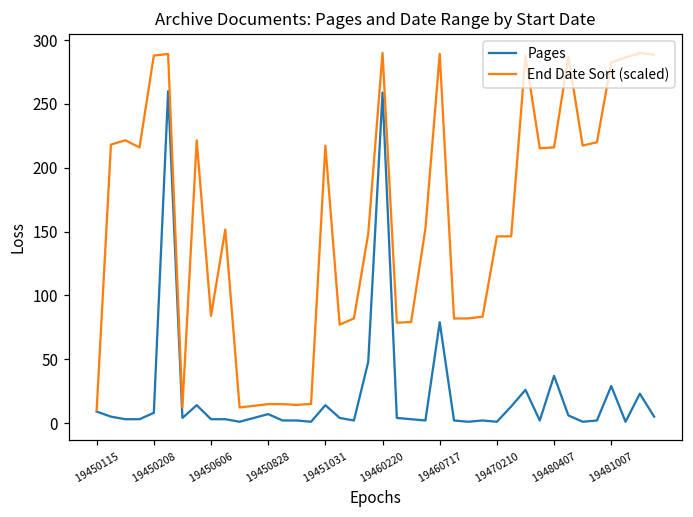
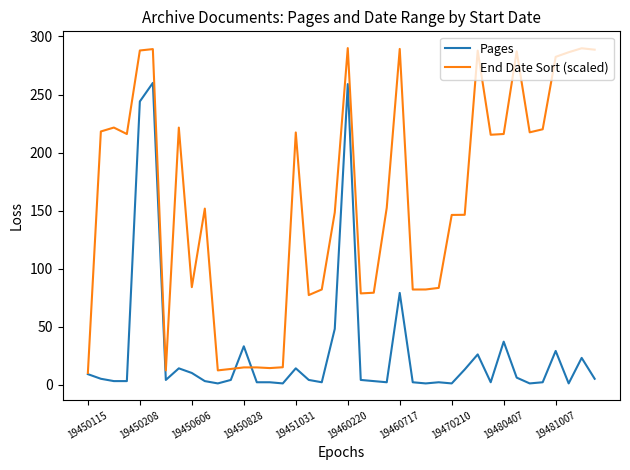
Pages, 19450208: 8 -> 244
Pages, 19450606: 3 -> 10
Pages, 19450828: 7 -> 33
